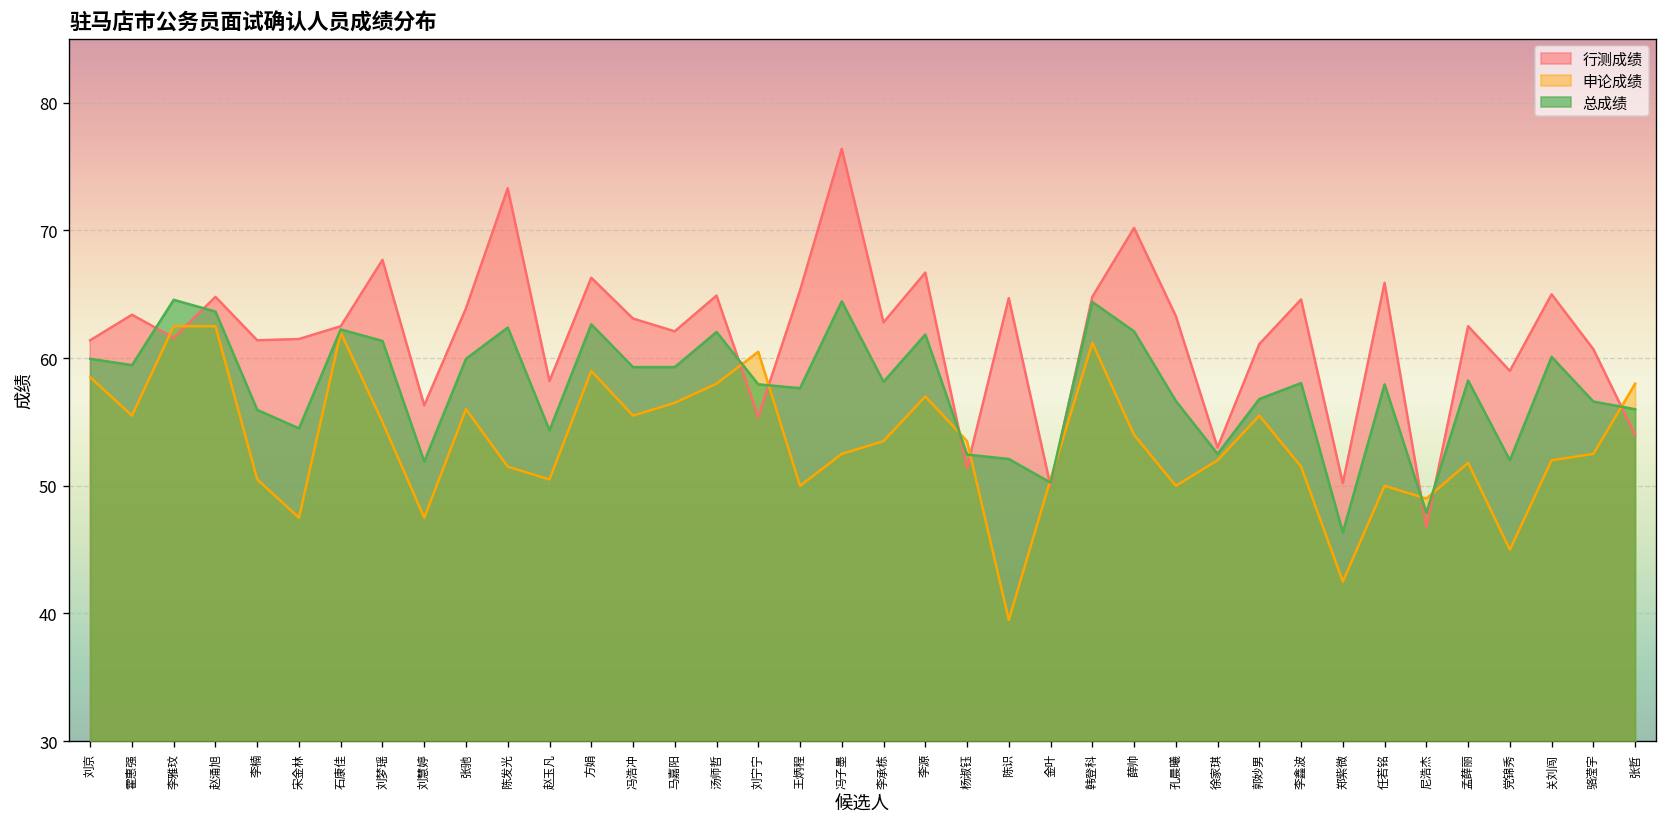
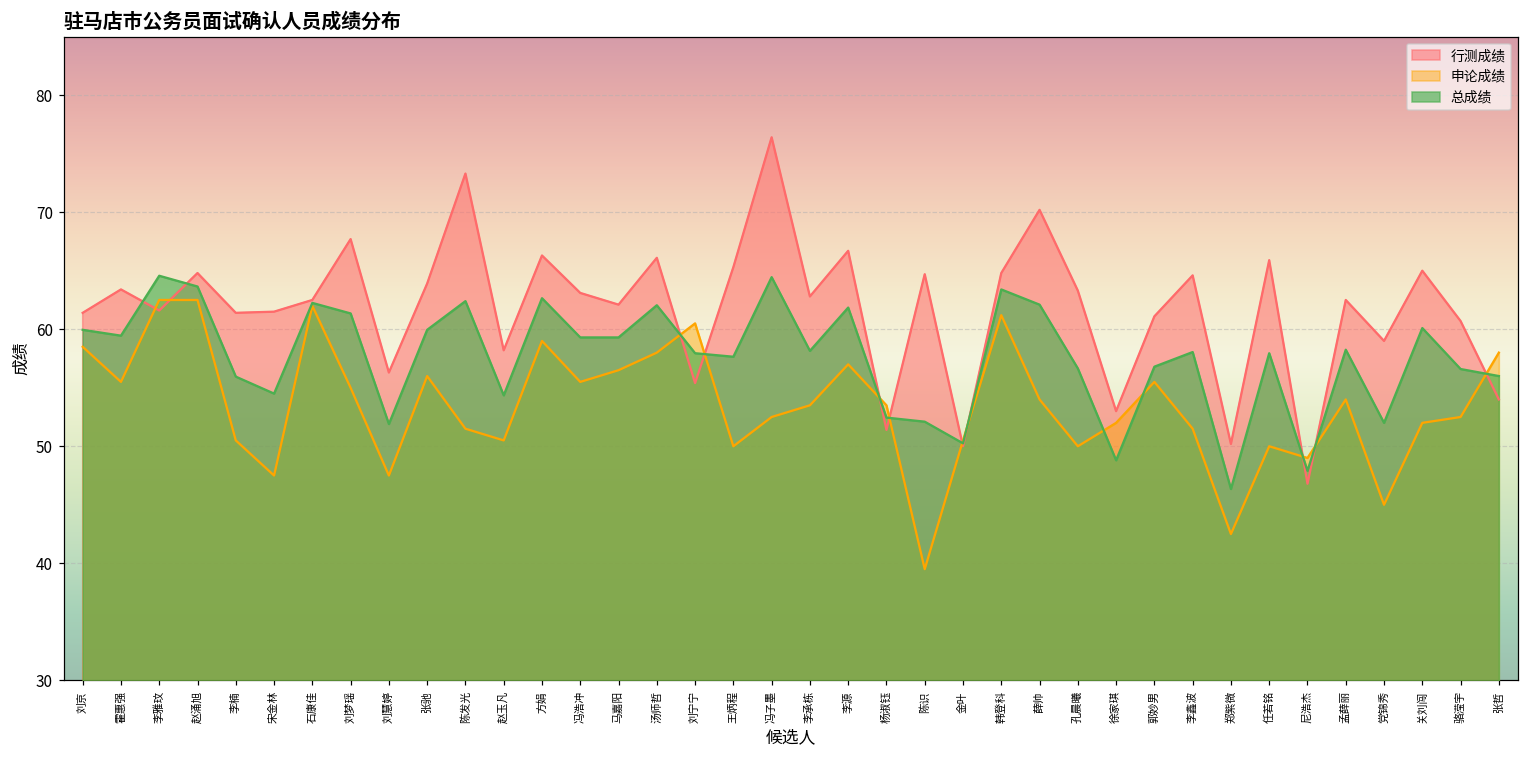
行测成绩, 汤师哲: 64.9 -> 66.1
总成绩, 韩登科: 64.4 -> 63.4
总成绩, 徐家琪: 52.5 -> 48.8
申论成绩, 孟薛丽: 51.8 -> 54.0
